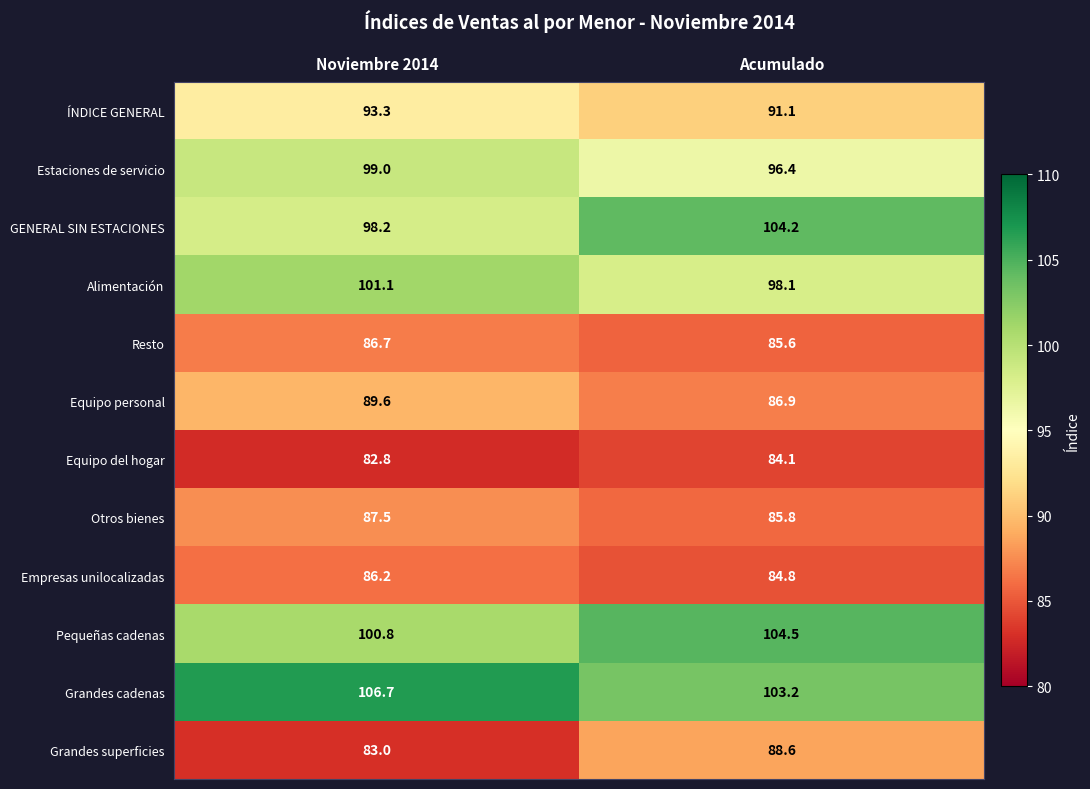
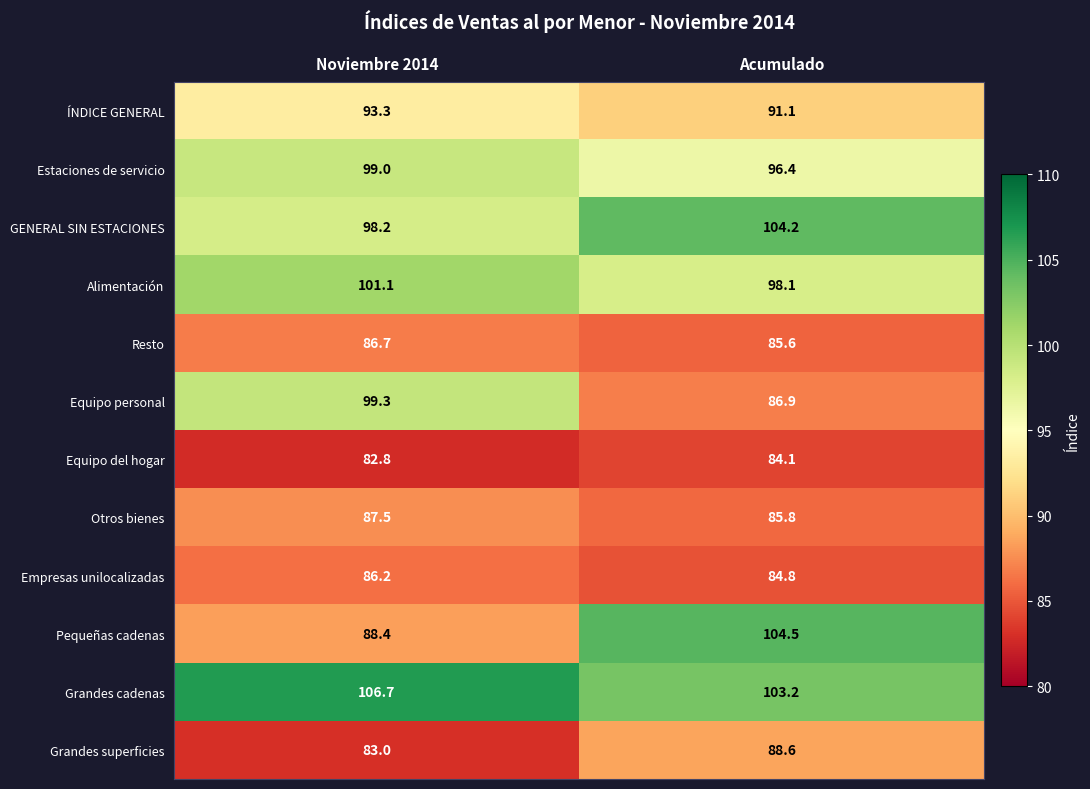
Equipo personal, Noviembre 2014: 89.6 -> 99.3
Pequeñas cadenas, Noviembre 2014: 100.8 -> 88.4
